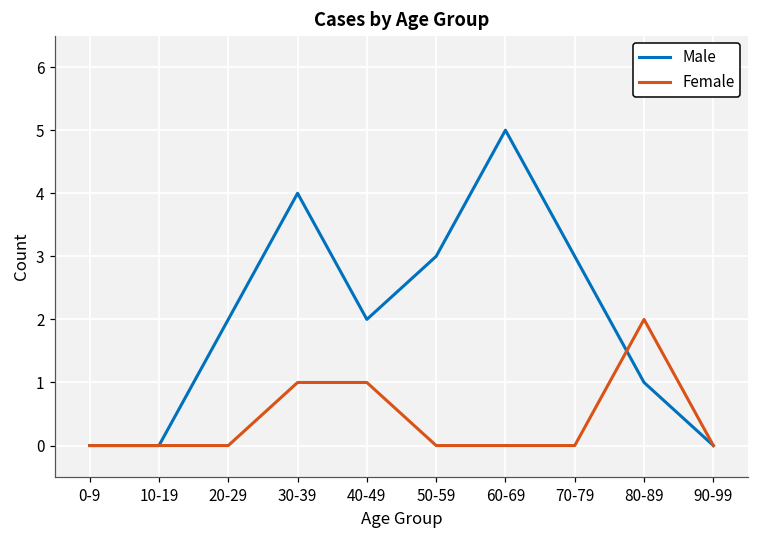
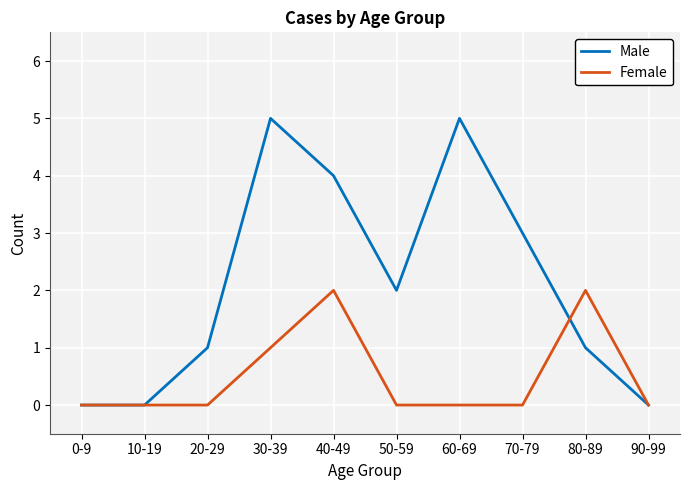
Male, 20-29: 2 -> 1
Male, 30-39: 4 -> 5
Male, 40-49: 2 -> 4
Female, 40-49: 1 -> 2
Male, 50-59: 3 -> 2
